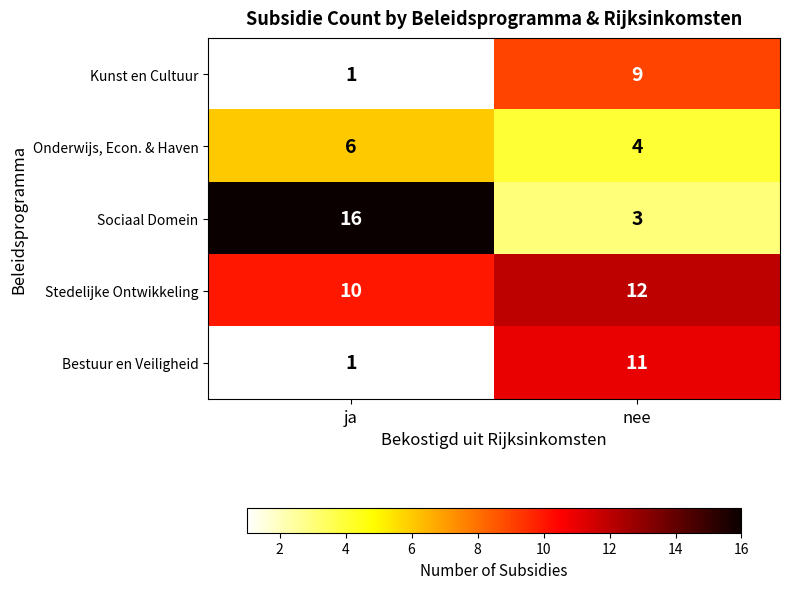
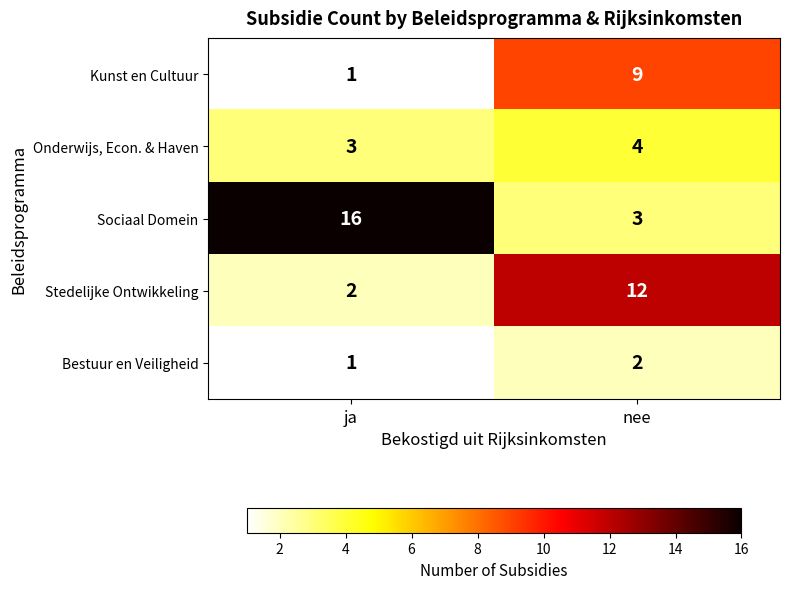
Onderwijs, Econ. & Haven, ja: 6 -> 3
Stedelijke Ontwikkeling, ja: 10 -> 2
Bestuur en Veiligheid, nee: 11 -> 2
